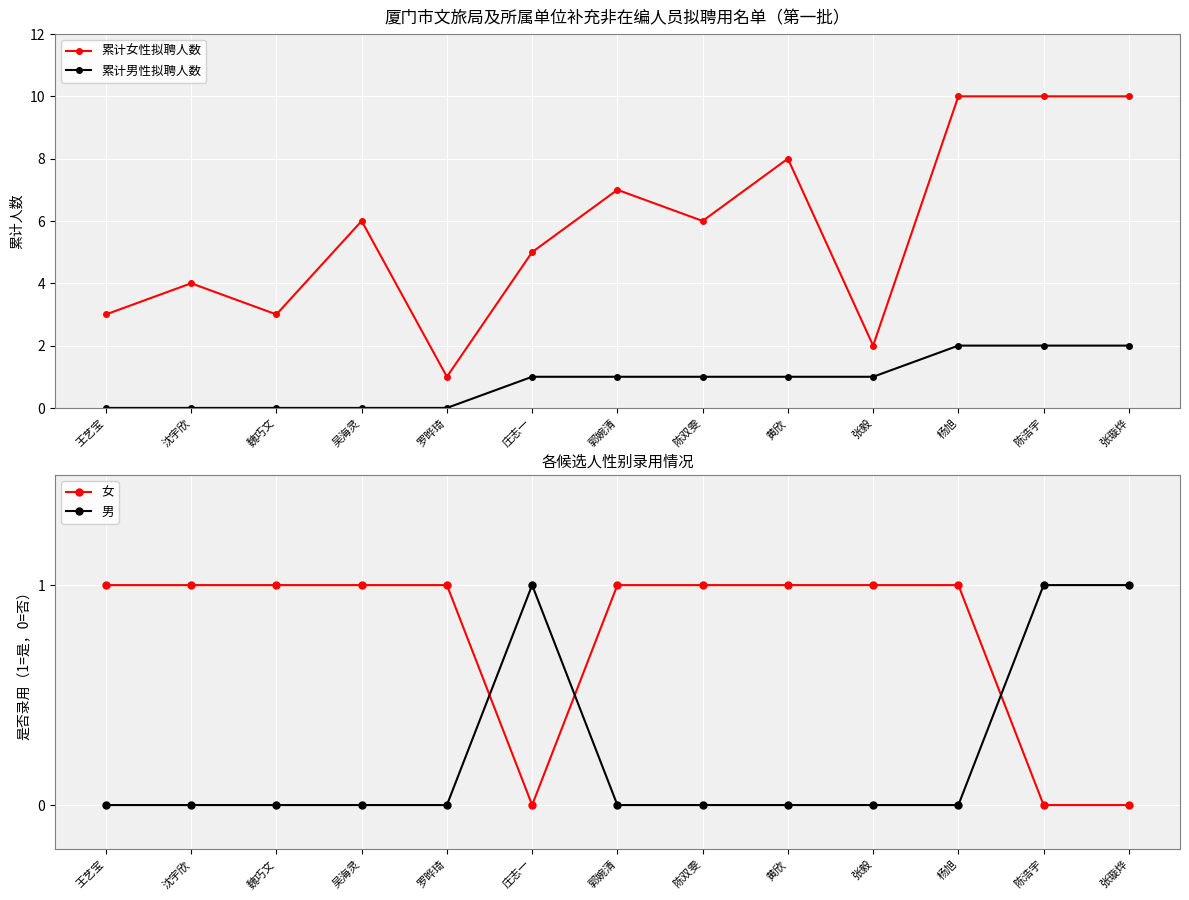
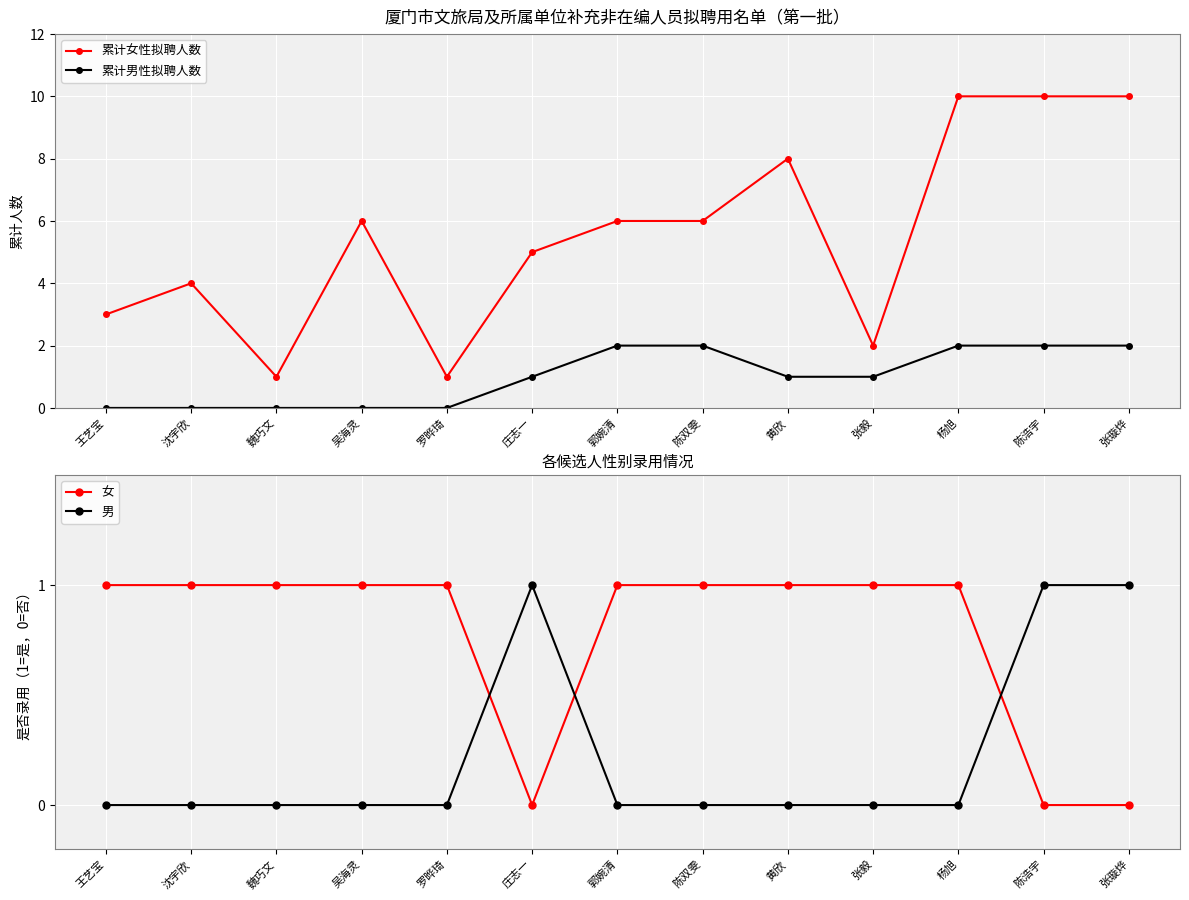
厦门市文旅局及所属单位补充非在编人员拟聘用名单（第一批）, 累计女性拟聘人数, 魏巧文: 3 -> 1
厦门市文旅局及所属单位补充非在编人员拟聘用名单（第一批）, 累计女性拟聘人数, 郭婉清: 7 -> 6
厦门市文旅局及所属单位补充非在编人员拟聘用名单（第一批）, 累计男性拟聘人数, 郭婉清: 1 -> 2
厦门市文旅局及所属单位补充非在编人员拟聘用名单（第一批）, 累计男性拟聘人数, 陈双雯: 1 -> 2
